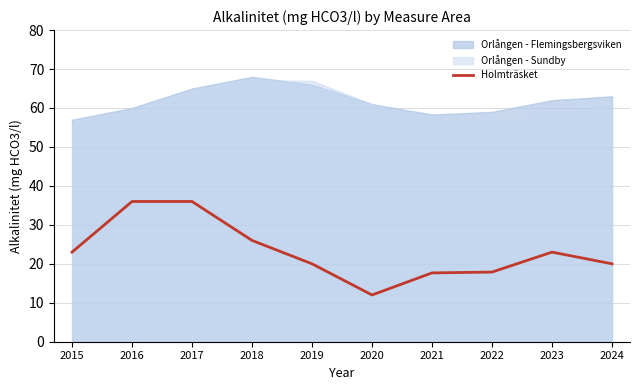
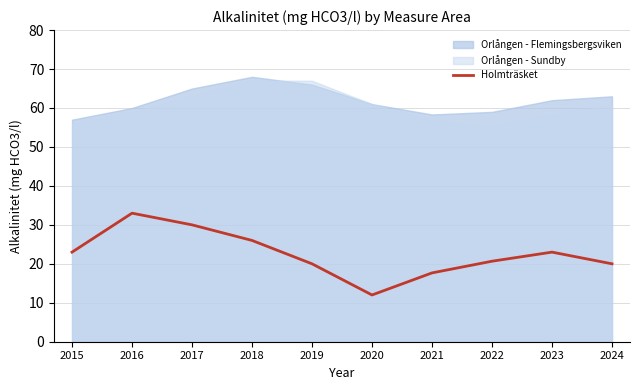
Holmträsket, 2016: 36 -> 33
Holmträsket, 2017: 36 -> 30
Holmträsket, 2022: 18 -> 21
